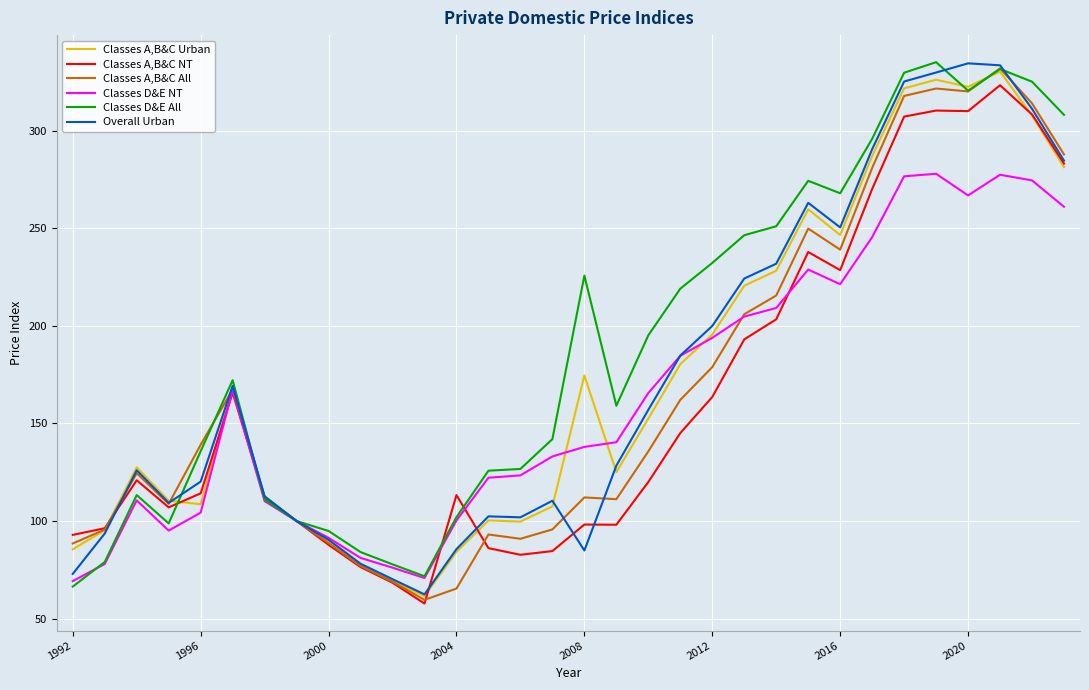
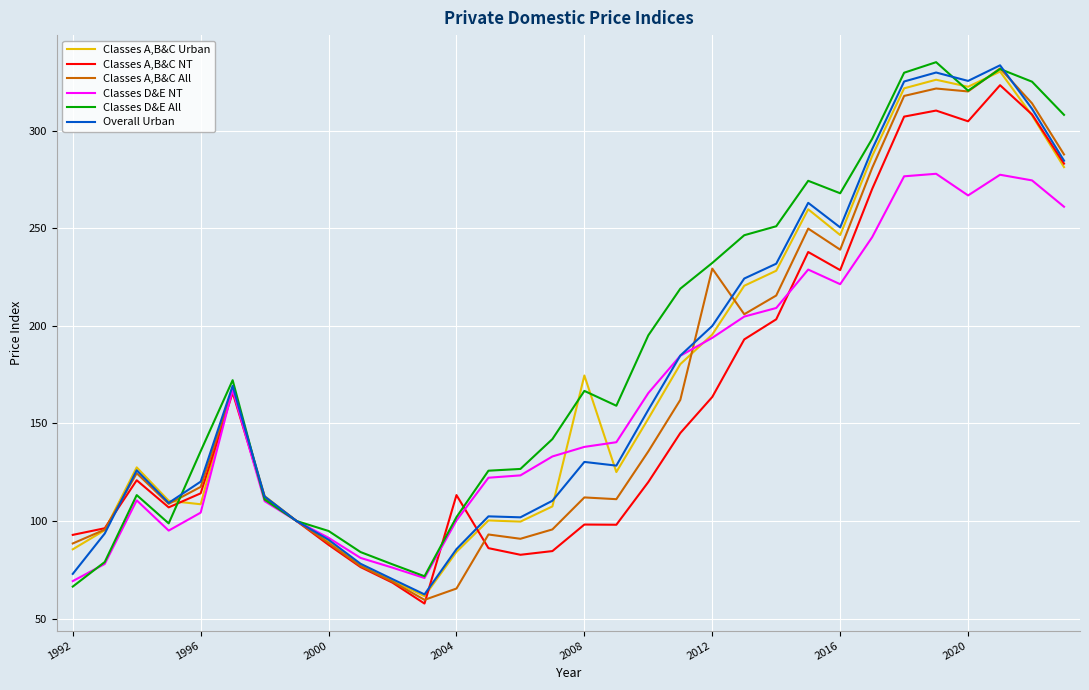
Classes A,B&C All, 1996: 139 -> 118
Classes D&E All, 2008: 226 -> 167
Overall Urban, 2008: 85 -> 130
Classes A,B&C All, 2012: 179 -> 229
Classes A,B&C NT, 2020: 310 -> 305
Overall Urban, 2020: 335 -> 326
